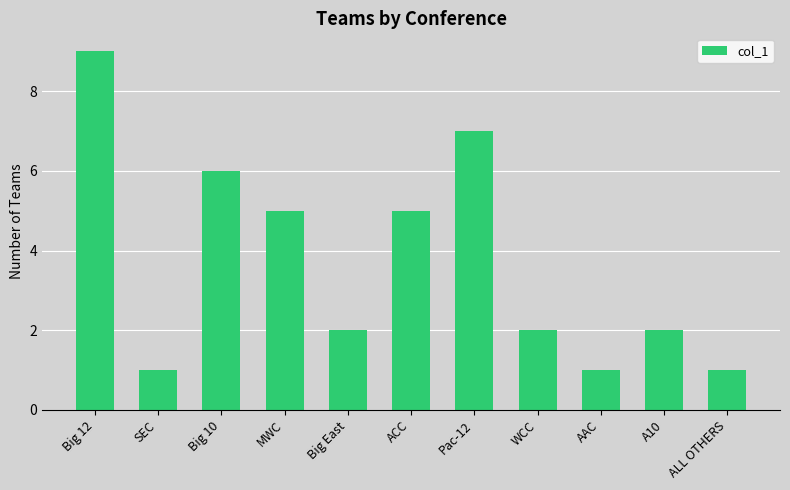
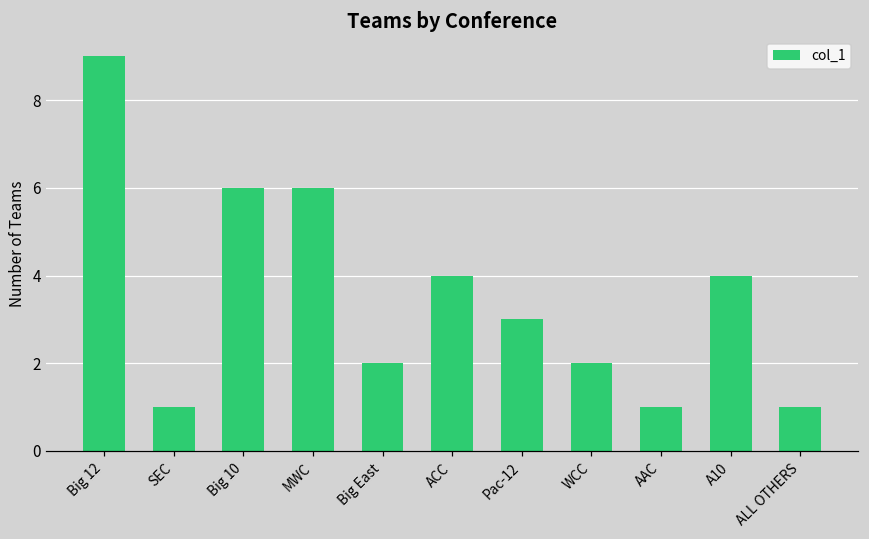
MWC: 5 -> 6
ACC: 5 -> 4
Pac-12: 7 -> 3
A10: 2 -> 4
